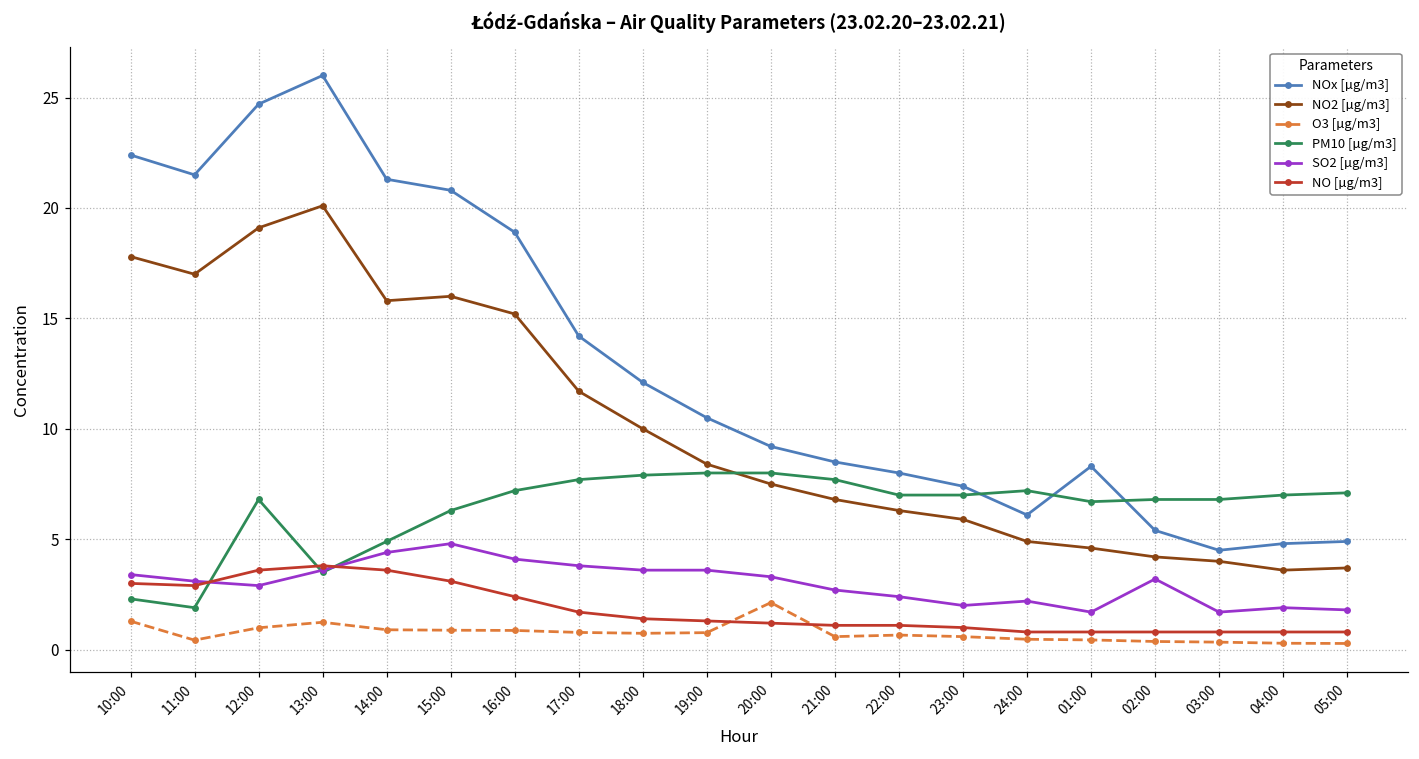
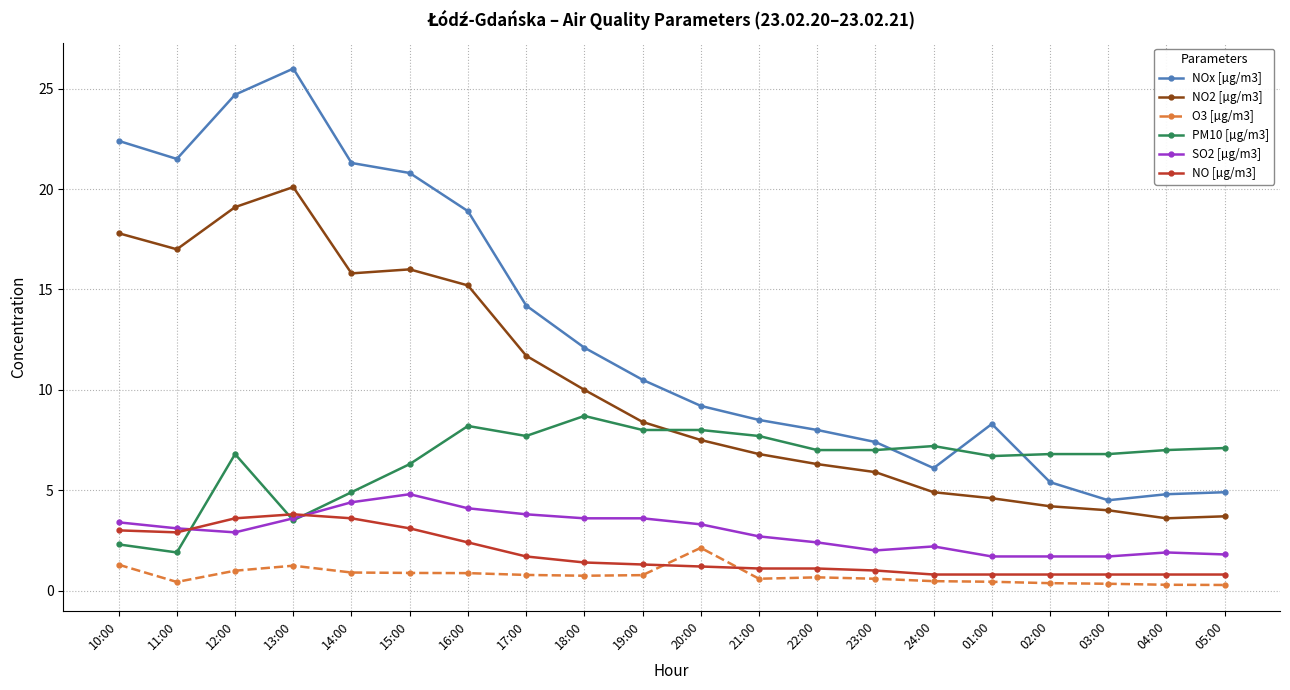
PM10 [µg/m3], 16:00: 7.2 -> 8.2
PM10 [µg/m3], 18:00: 7.9 -> 8.7
SO2 [µg/m3], 02:00: 3.2 -> 1.7
